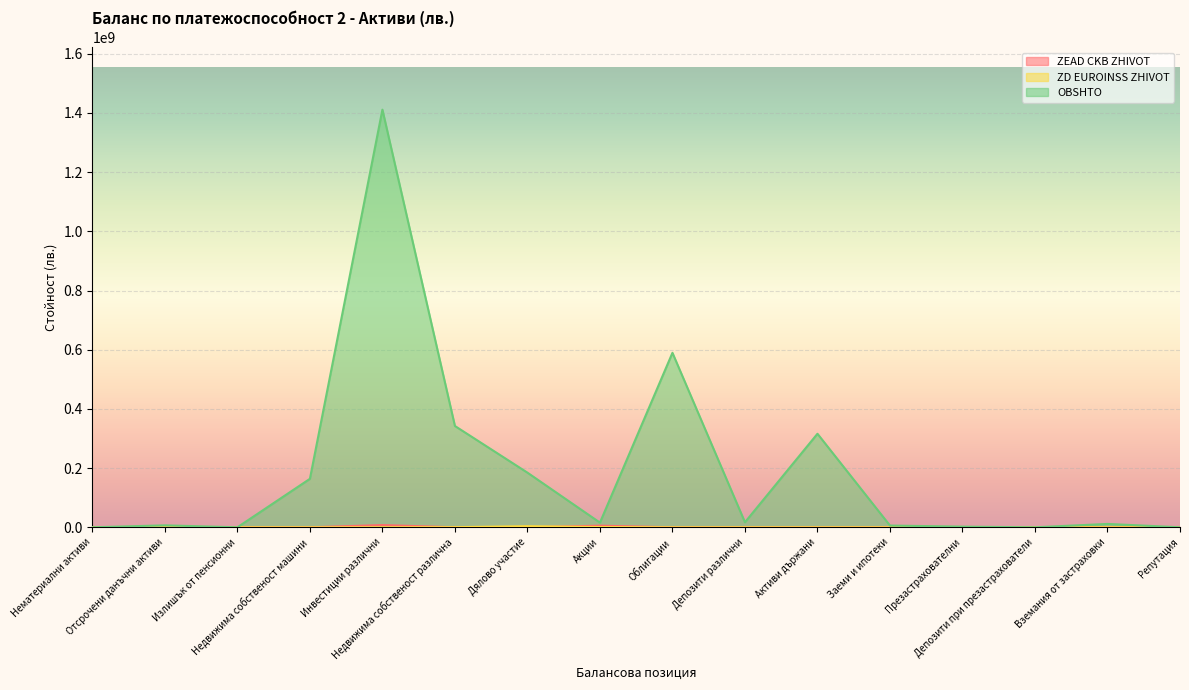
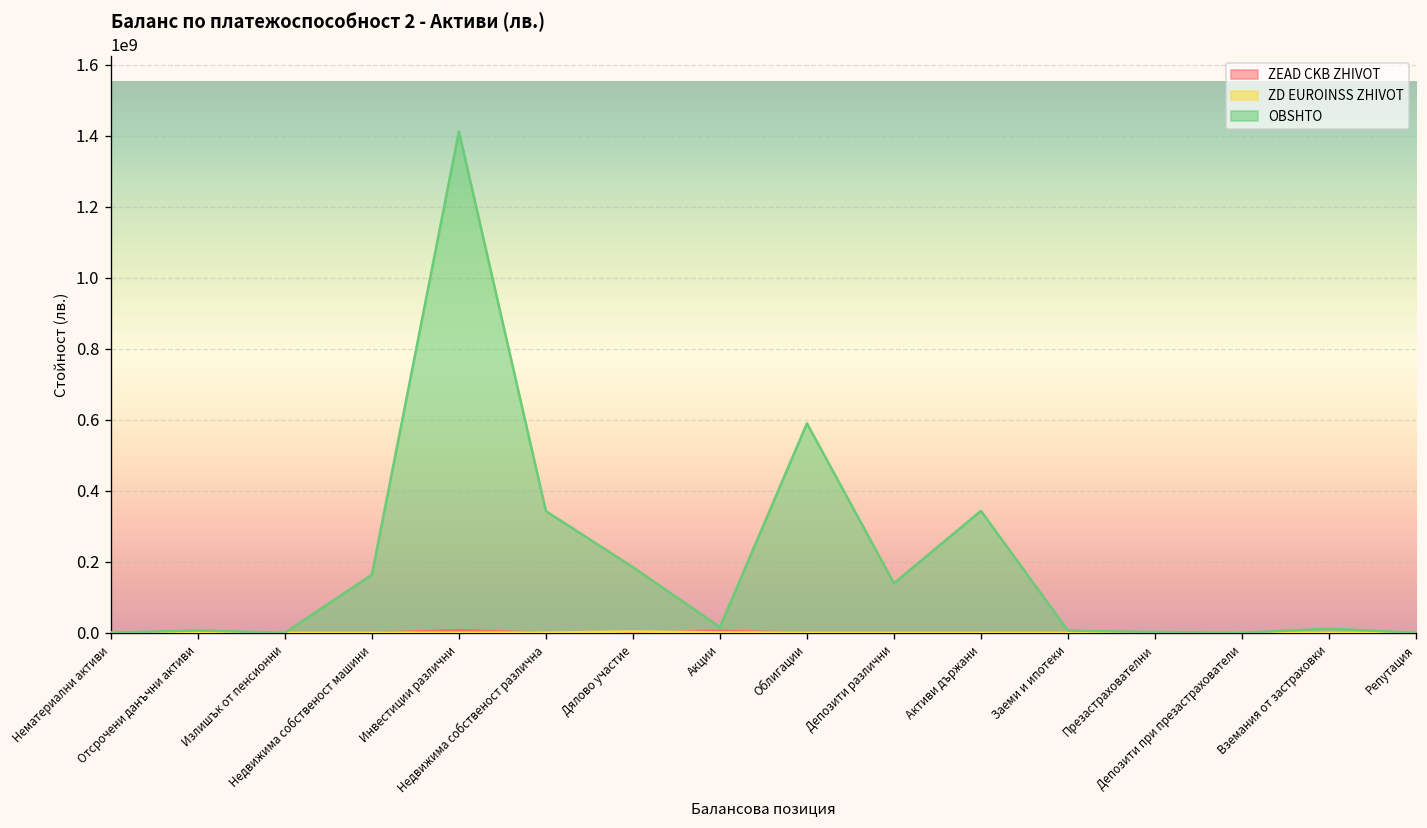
OBSHTO, Депозити различни: 20000000 -> 140000000
OBSHTO, Активи държани: 320000000 -> 340000000
